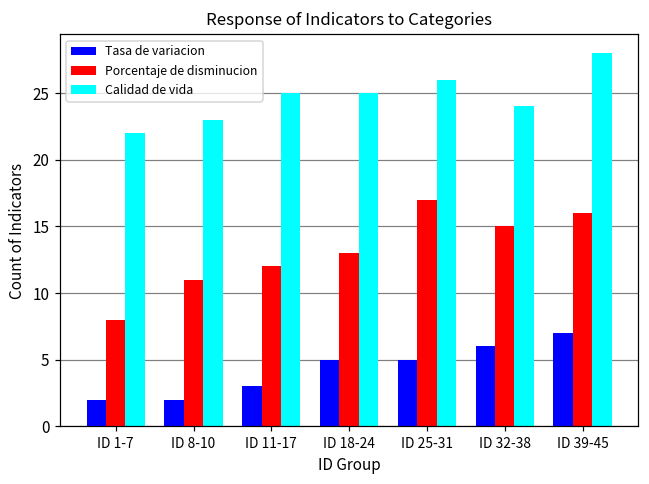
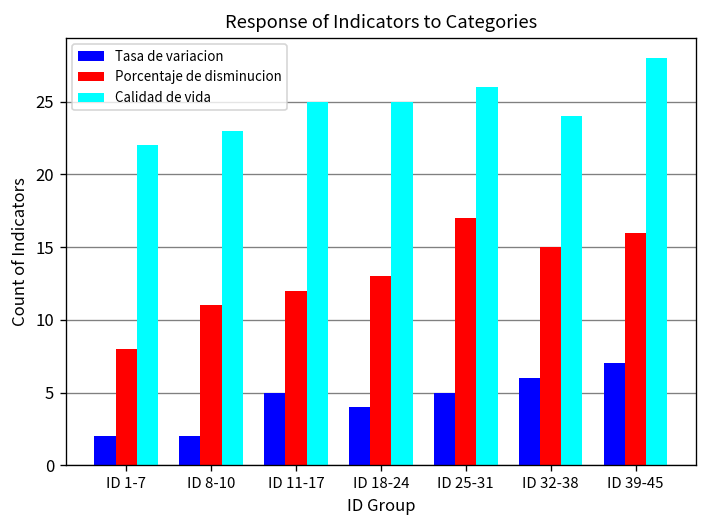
Tasa de variacion, ID 11-17: 3 -> 5
Tasa de variacion, ID 18-24: 5 -> 4
